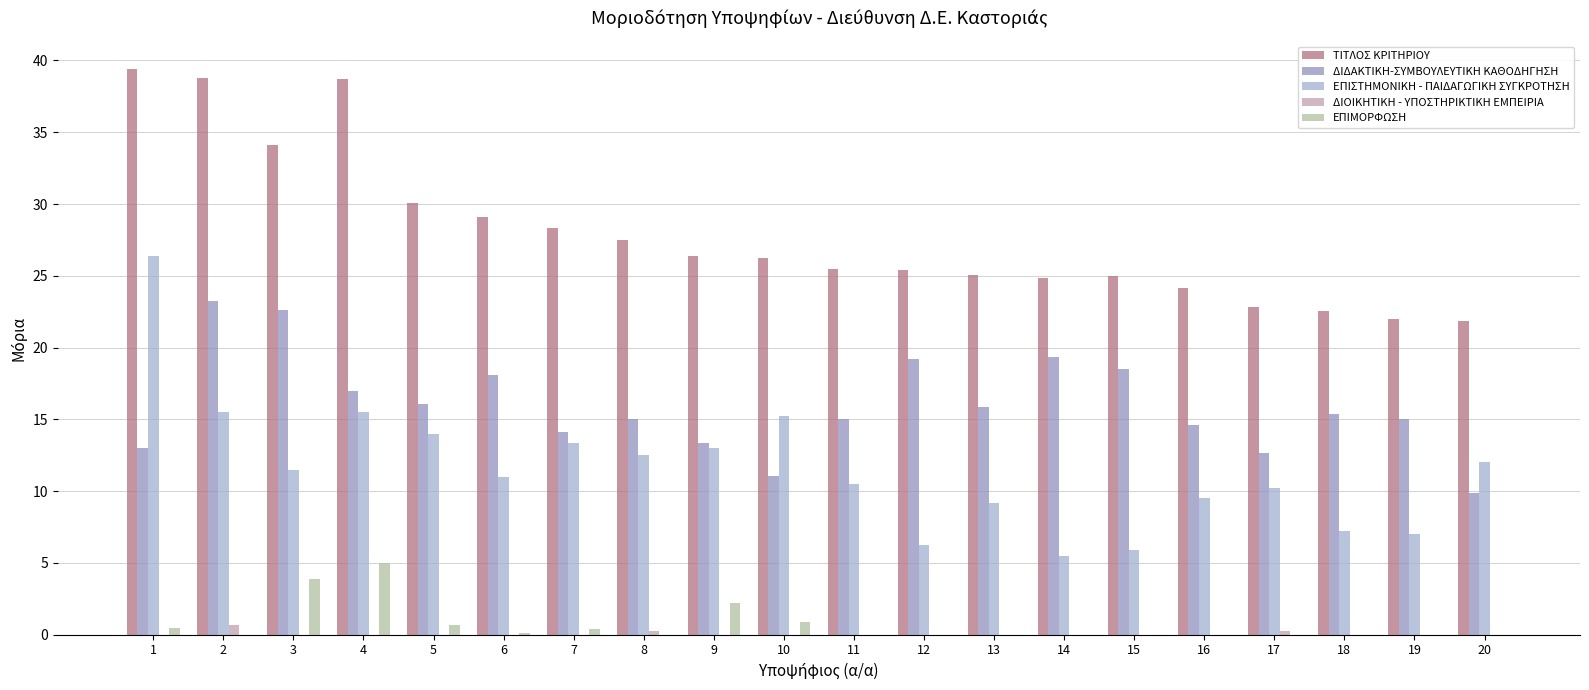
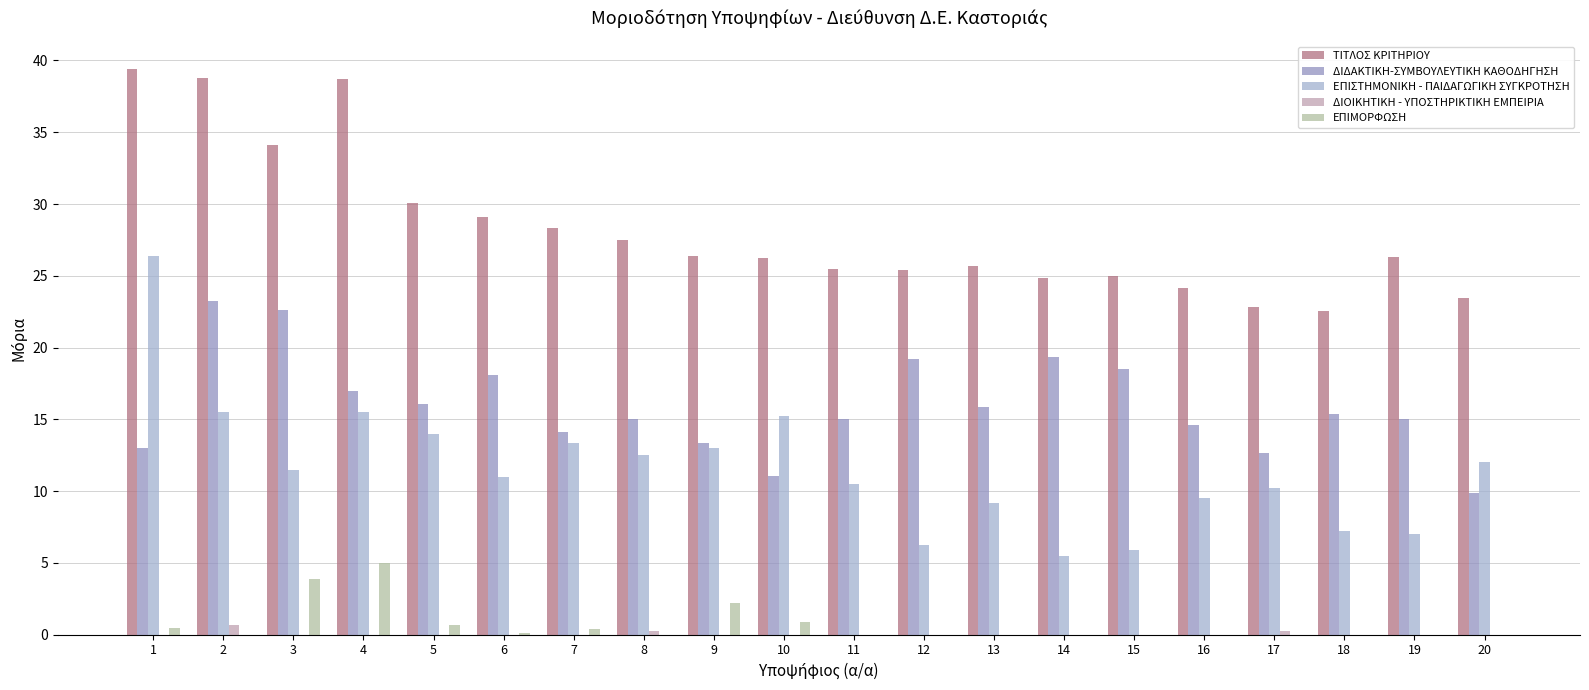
ΤΙΤΛΟΣ ΚΡΙΤΗΡΙΟΥ, 13: 25.1 -> 25.7
ΤΙΤΛΟΣ ΚΡΙΤΗΡΙΟΥ, 19: 22.0 -> 26.3
ΤΙΤΛΟΣ ΚΡΙΤΗΡΙΟΥ, 20: 21.9 -> 23.5
